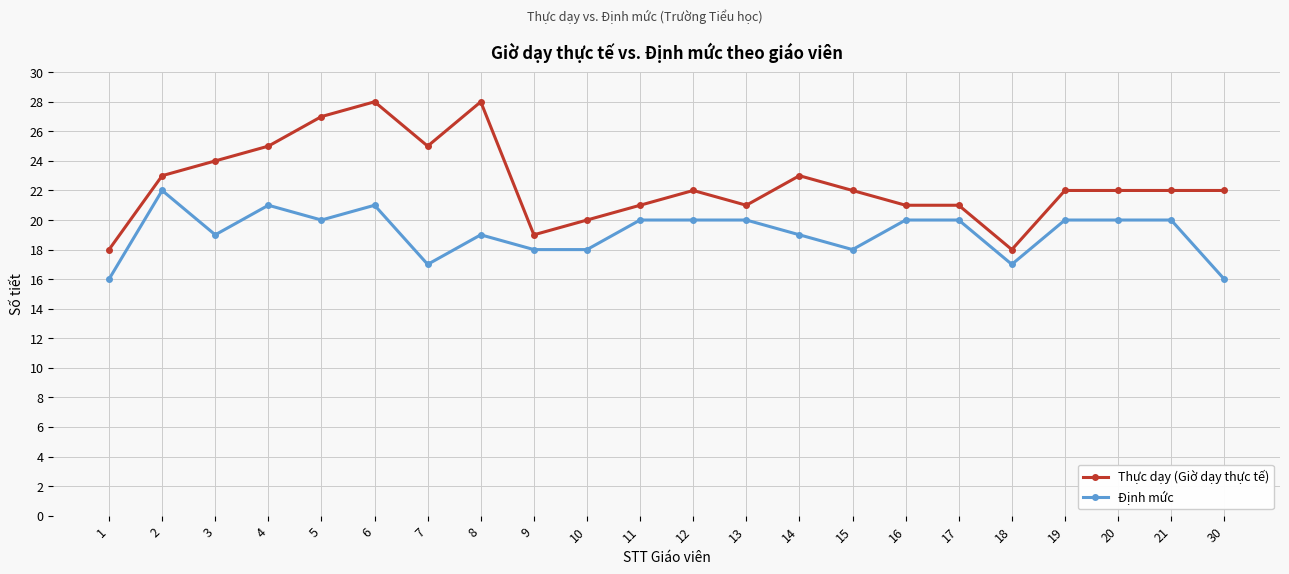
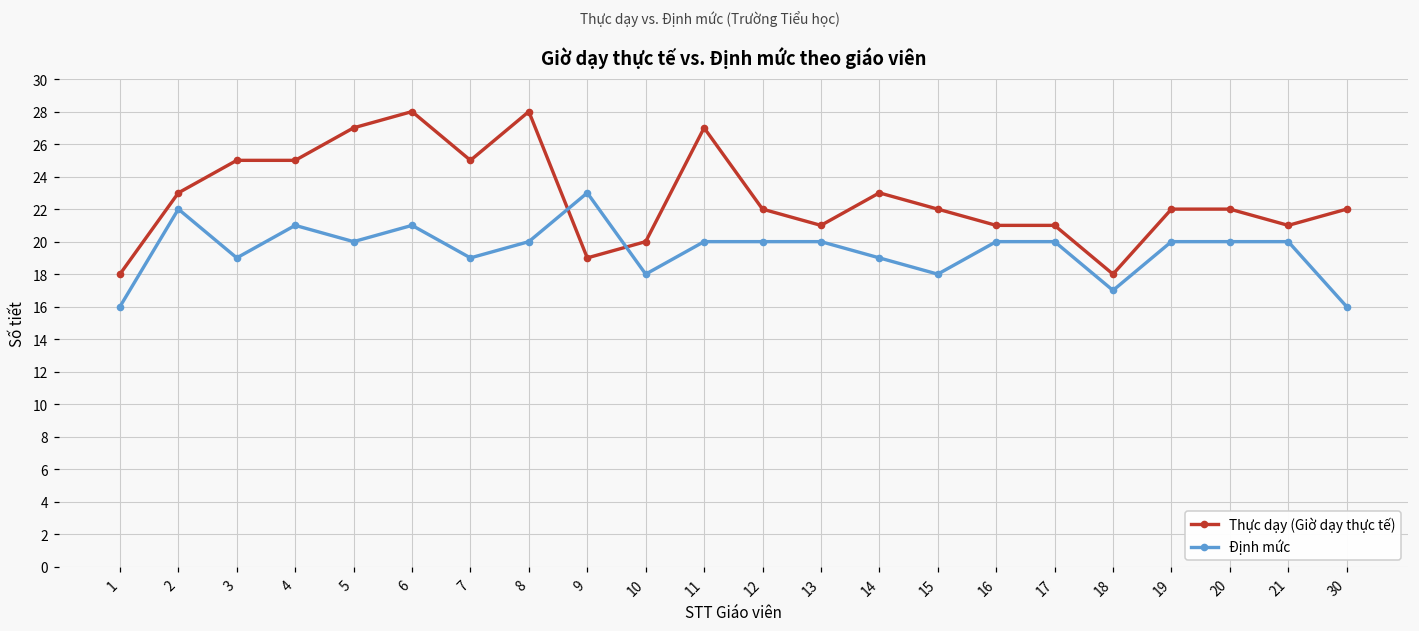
Thực dạy (Giờ dạy thực tế), 3: 24 -> 25
Định mức, 7: 17 -> 19
Định mức, 8: 19 -> 20
Định mức, 9: 18 -> 23
Thực dạy (Giờ dạy thực tế), 11: 21 -> 27
Thực dạy (Giờ dạy thực tế), 21: 22 -> 21
